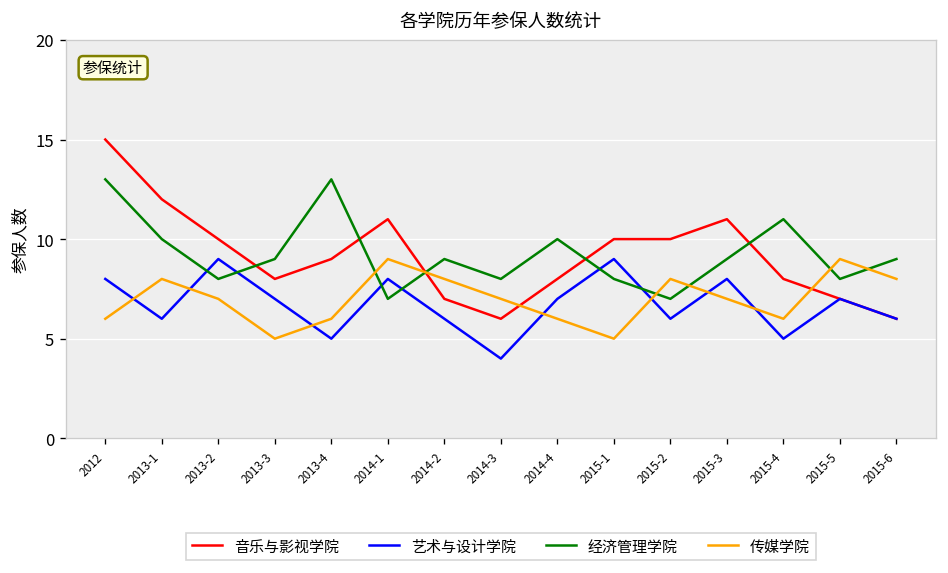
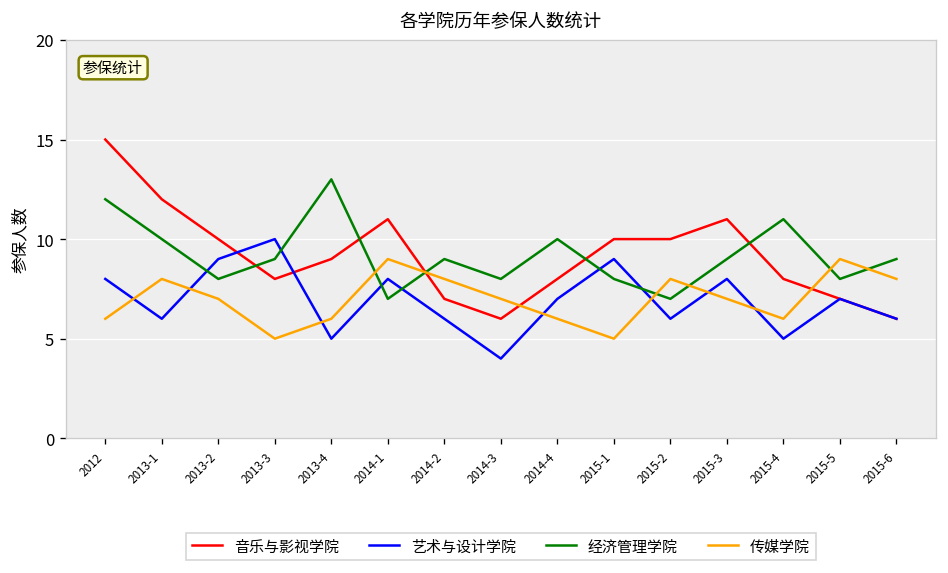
经济管理学院, 2012: 13 -> 12
艺术与设计学院, 2013-3: 7 -> 10
